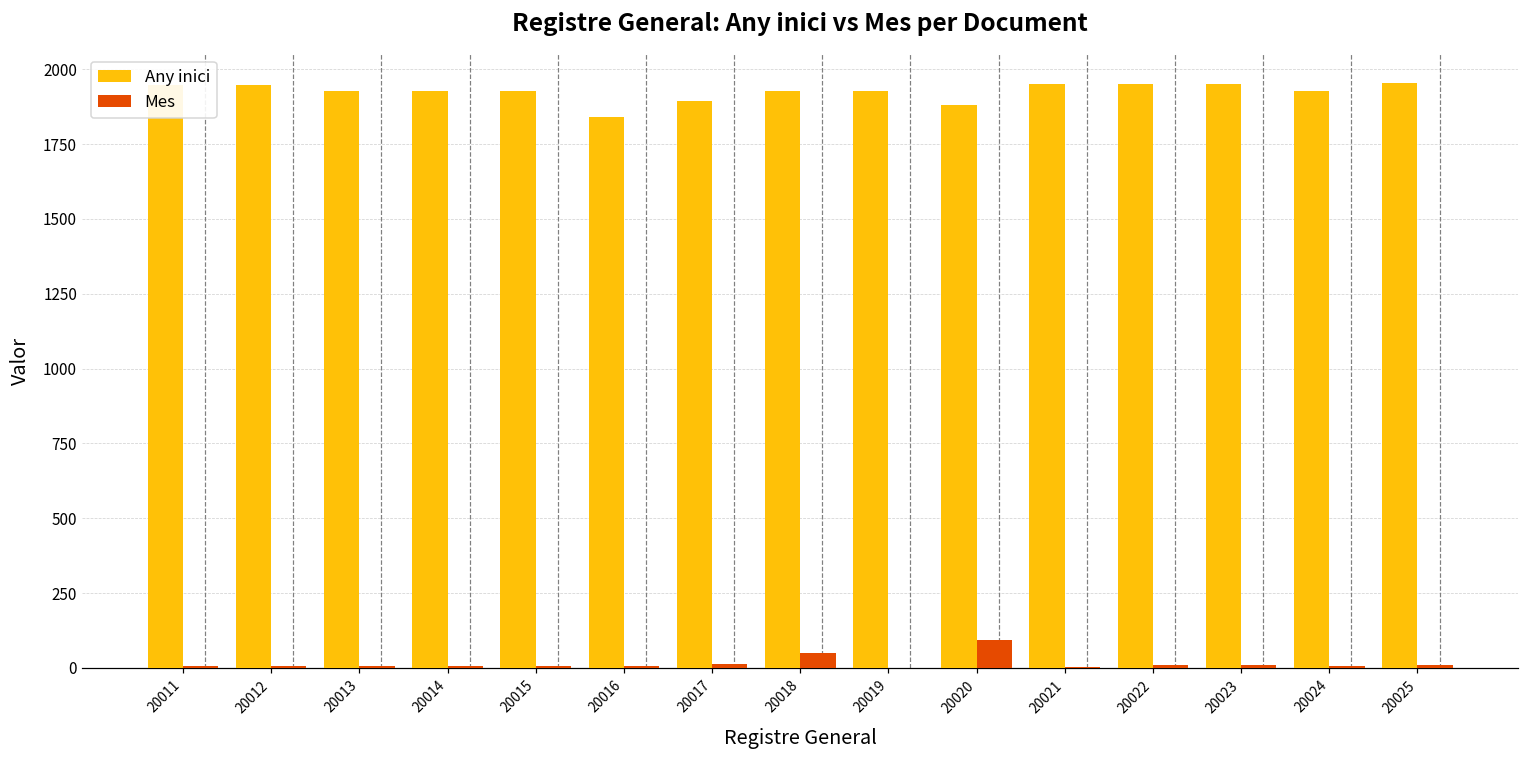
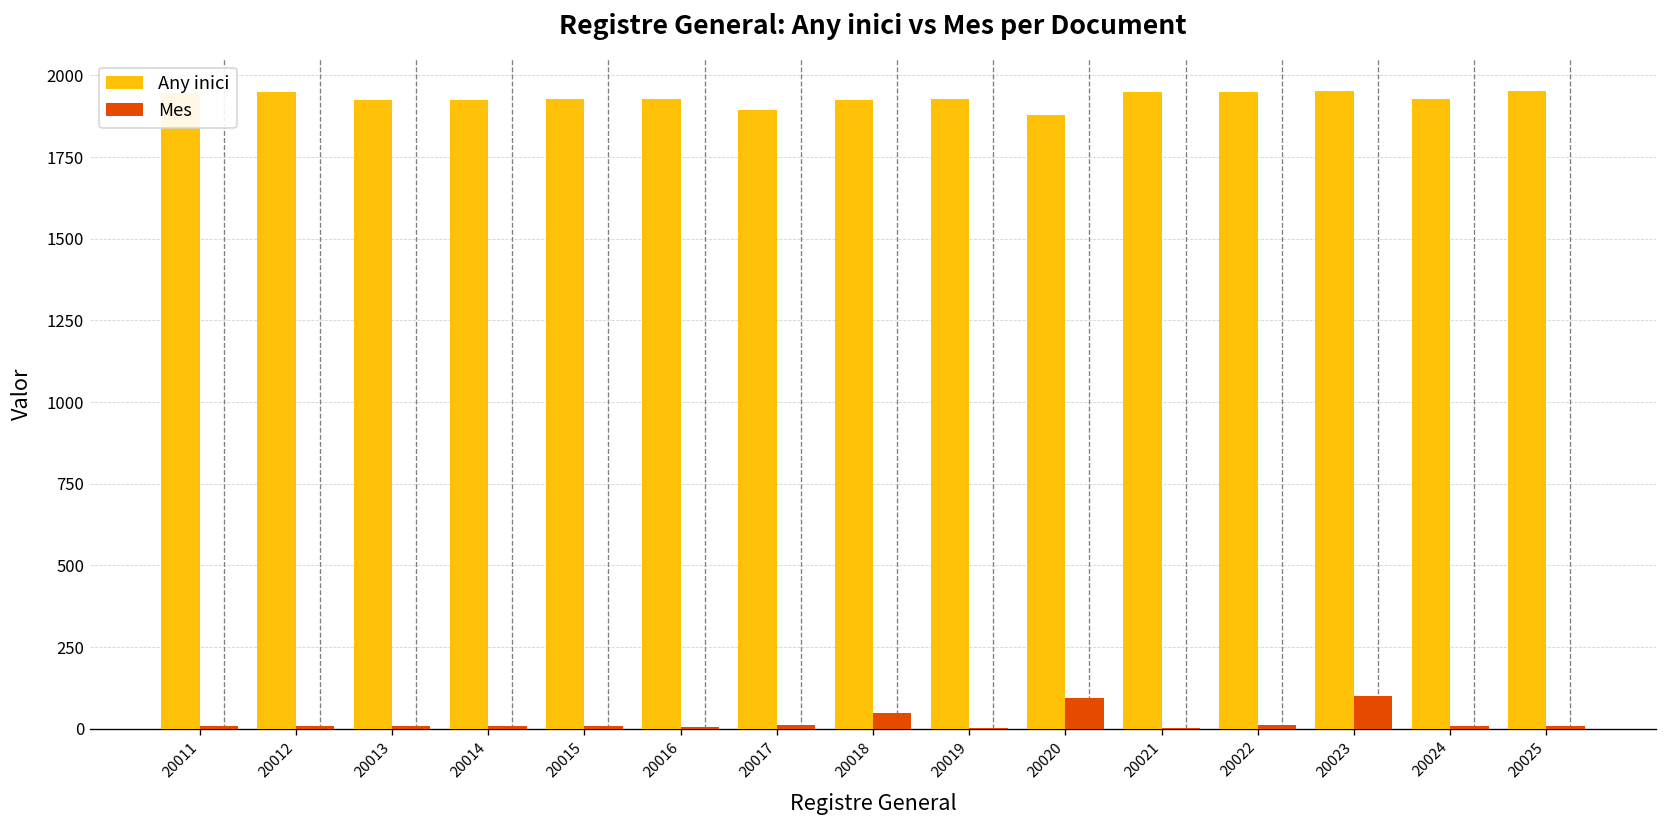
Any inici, 20016: 1840 -> 1930
Mes, 20023: 10 -> 100
